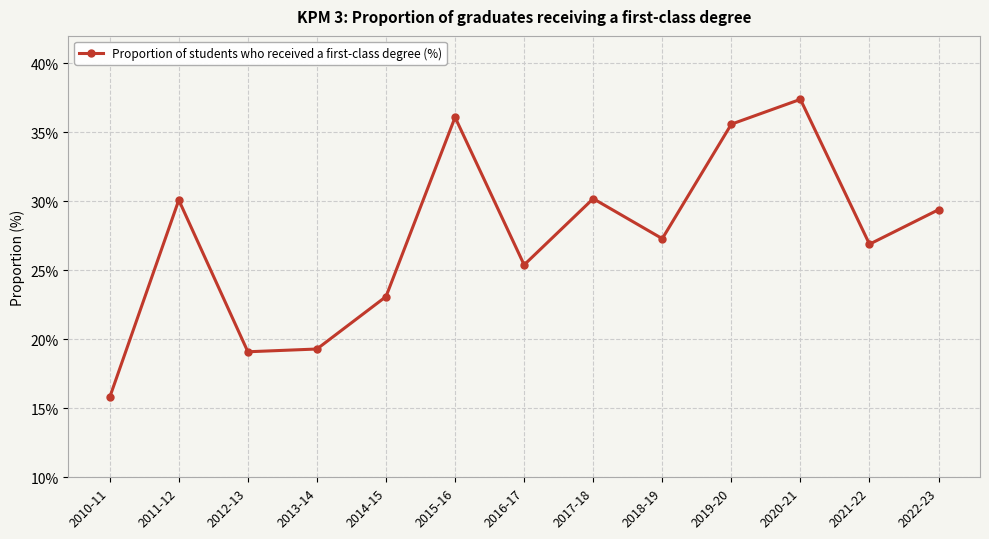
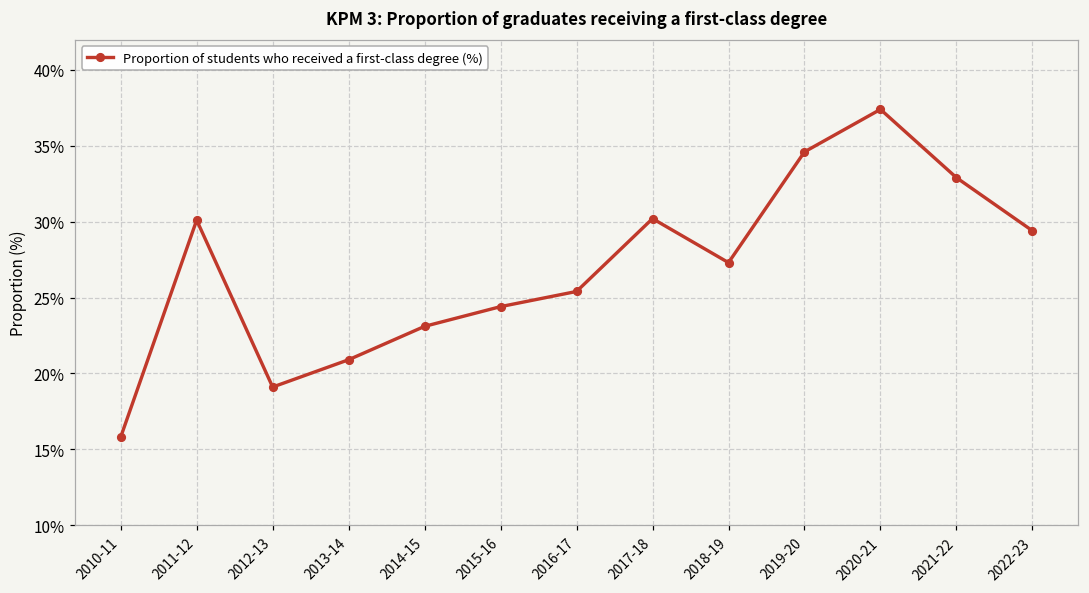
2013-14: 19.3% -> 20.9%
2015-16: 36.1% -> 24.4%
2019-20: 35.6% -> 34.6%
2021-22: 26.9% -> 32.9%
